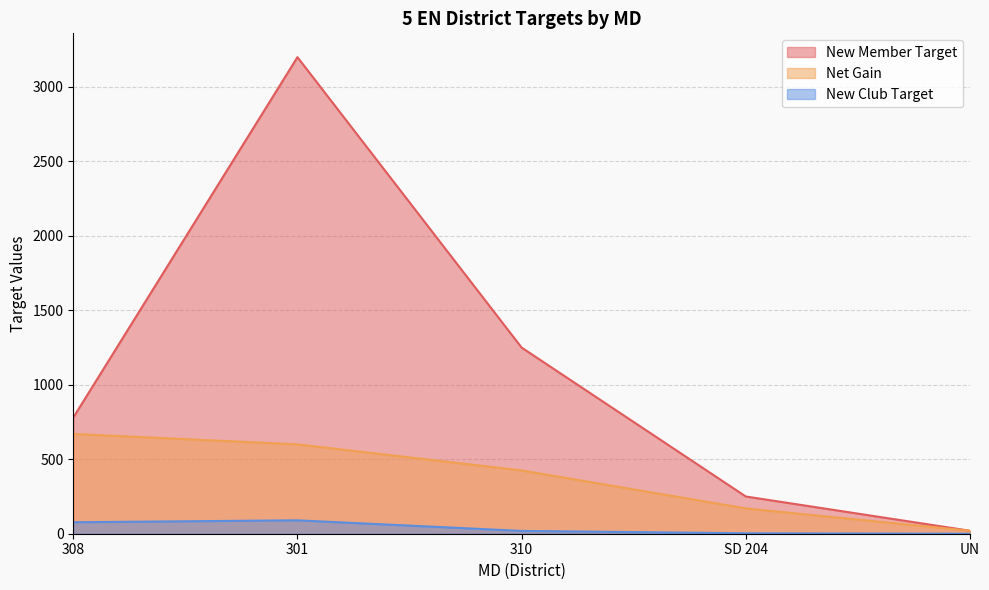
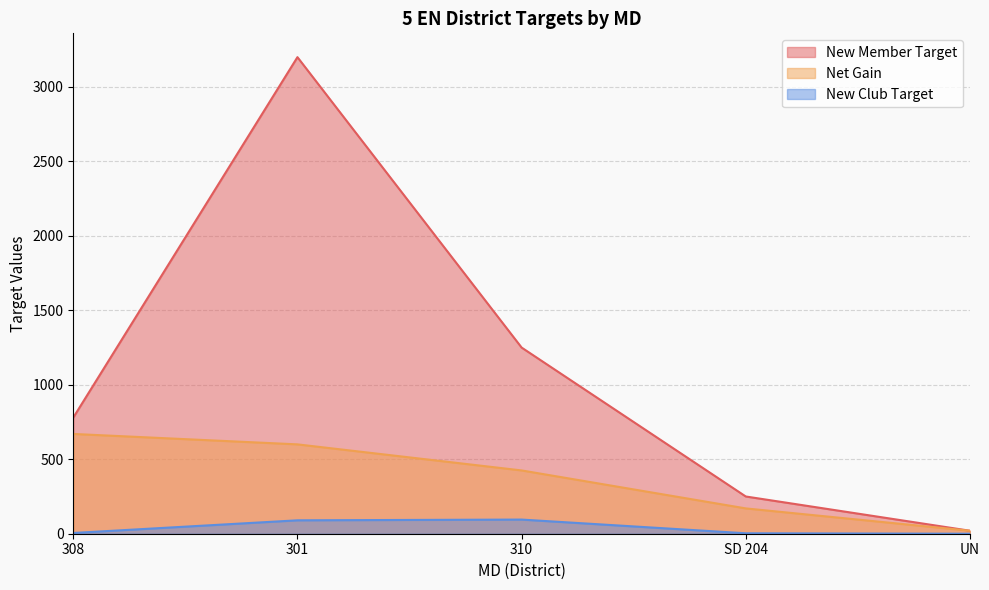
New Club Target, 308: 80 -> 10
New Club Target, 310: 20 -> 100
